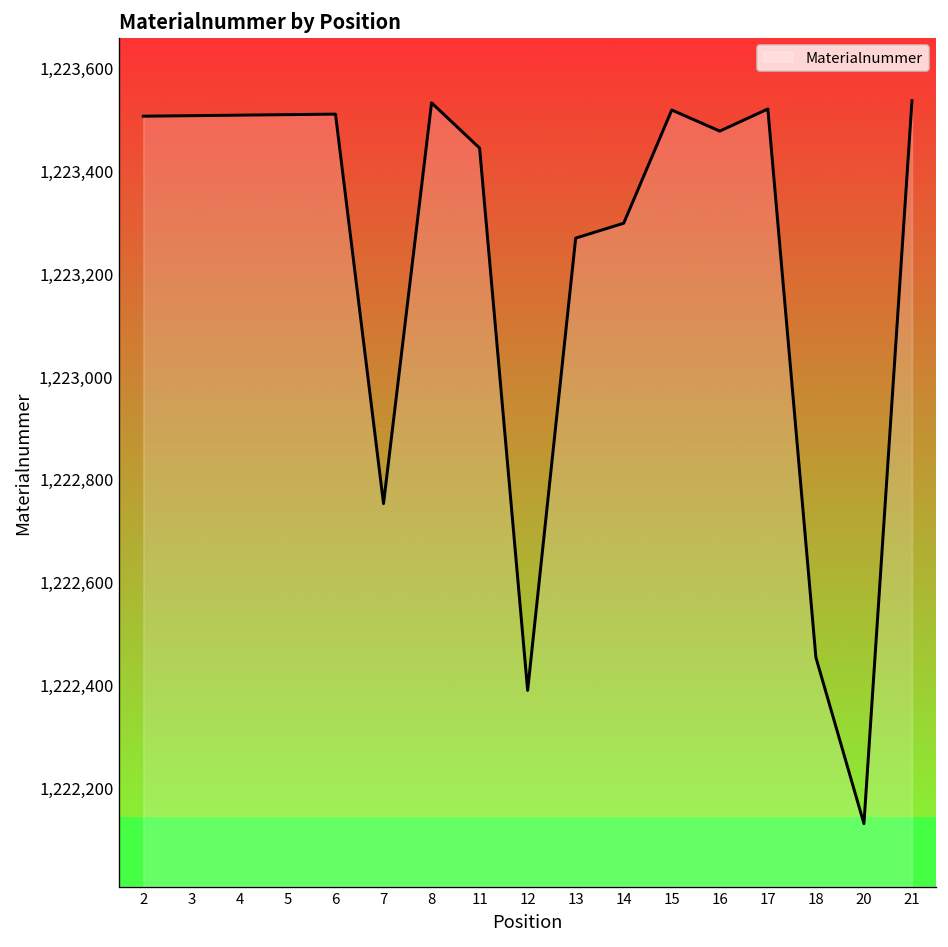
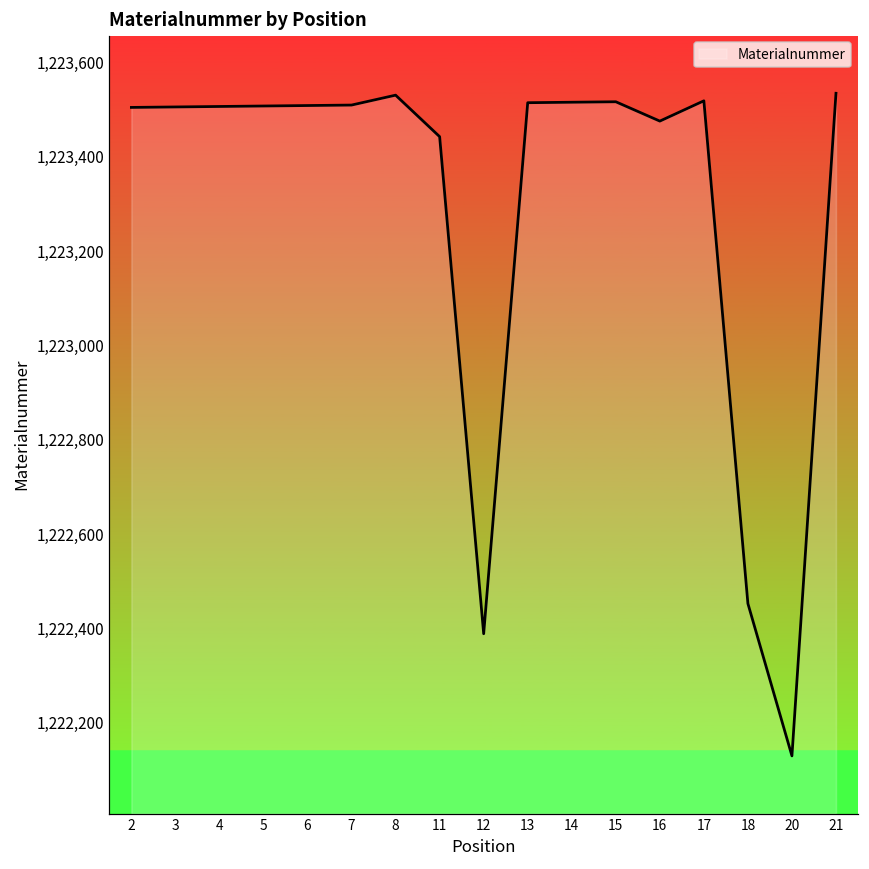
7: 1,222,750 -> 1,223,510
13: 1,223,270 -> 1,223,520
14: 1,223,300 -> 1,223,520
